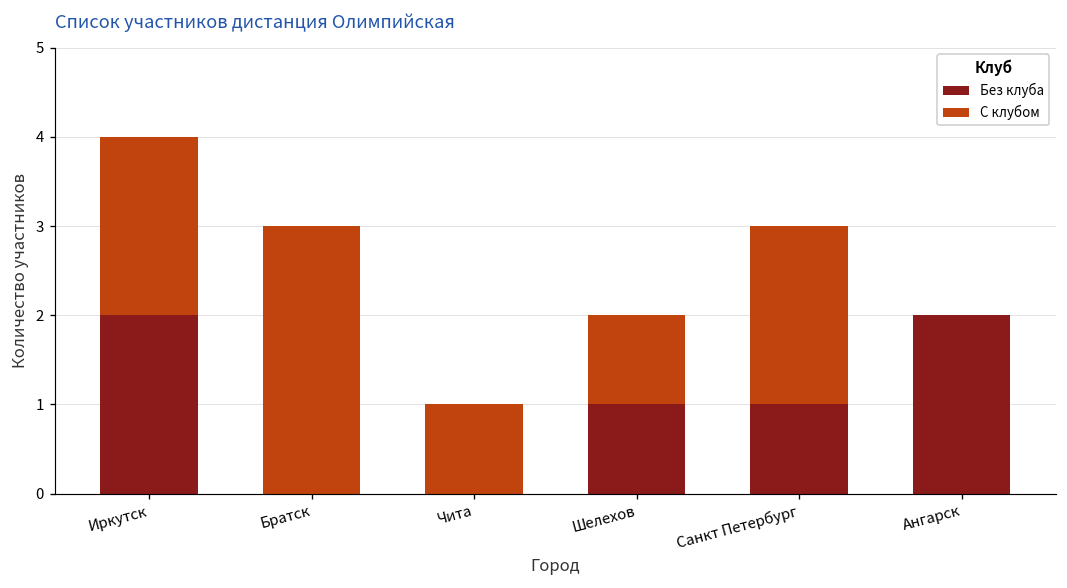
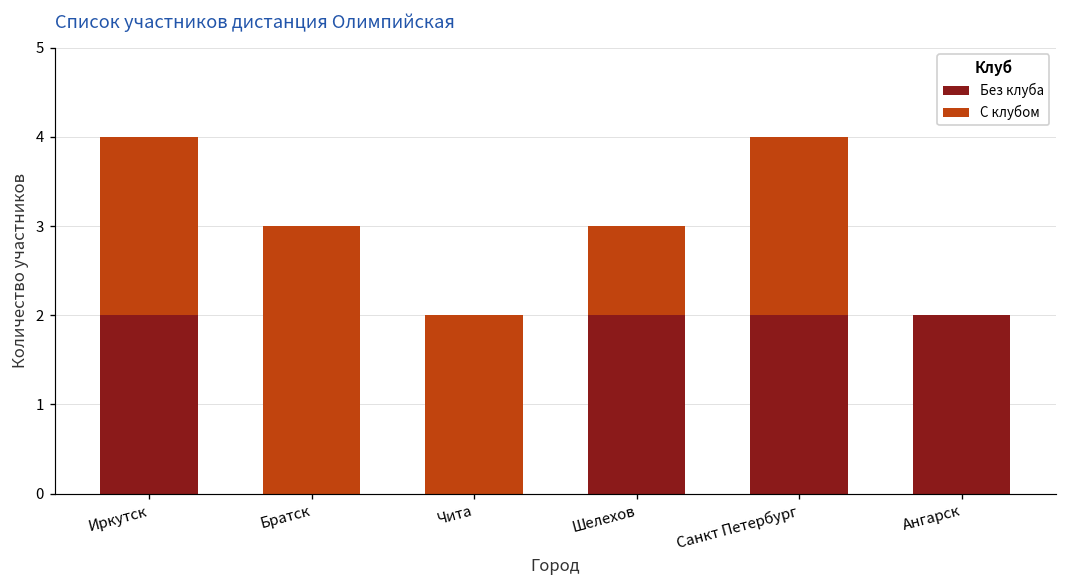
С клубом, Чита: 1 -> 2
Без клуба, Шелехов: 1 -> 2
Без клуба, Санкт Петербург: 1 -> 2
